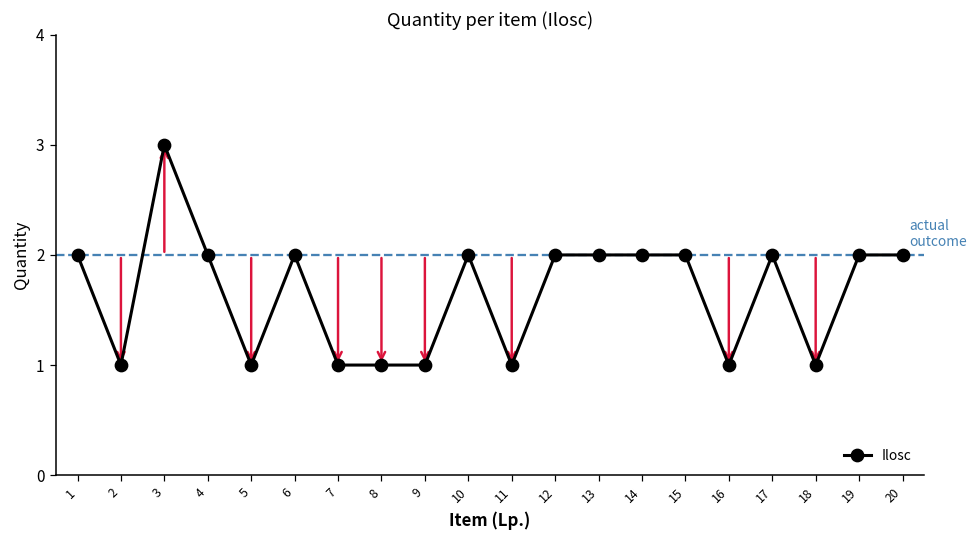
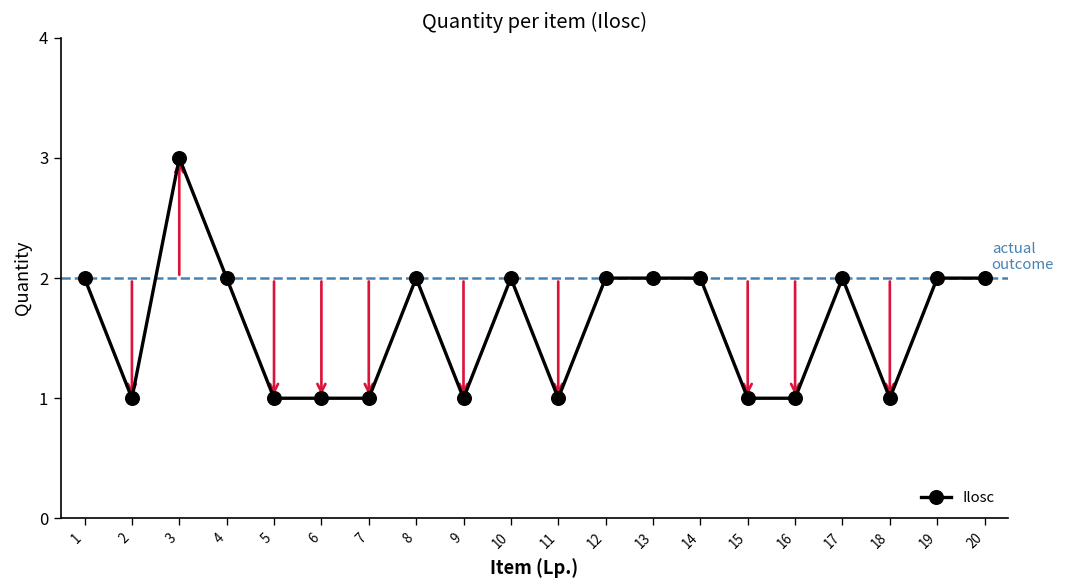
6: 2 -> 1
8: 1 -> 2
15: 2 -> 1
